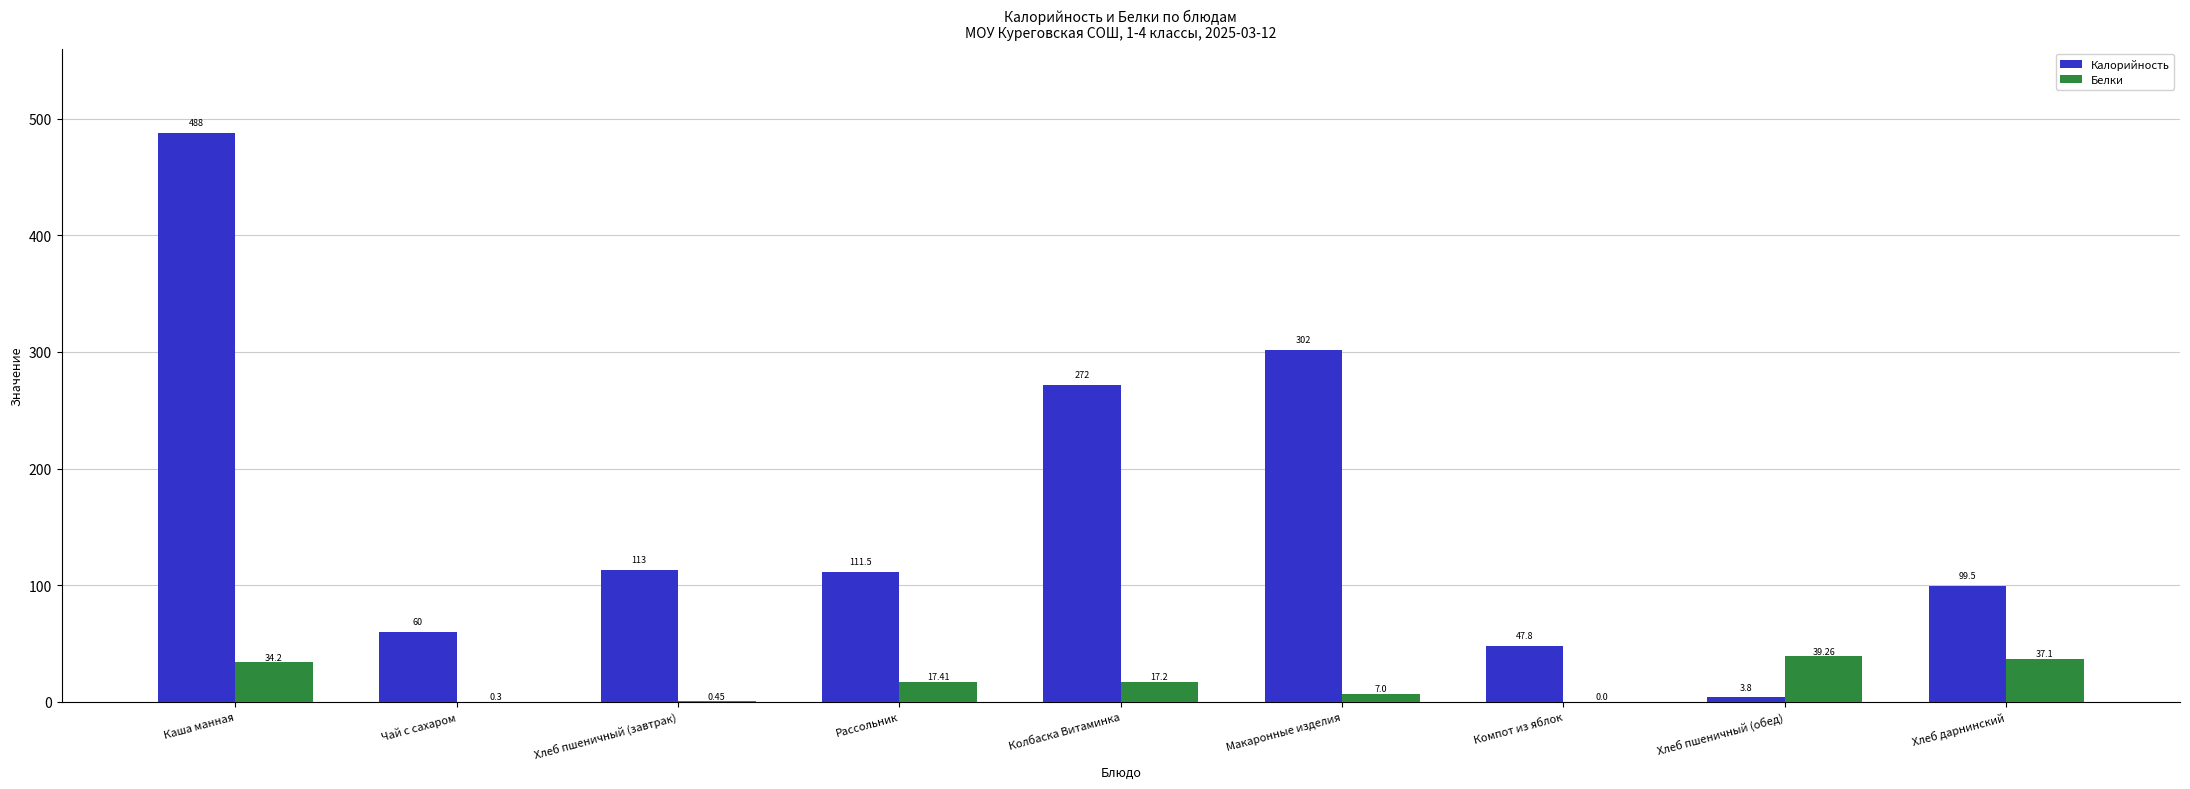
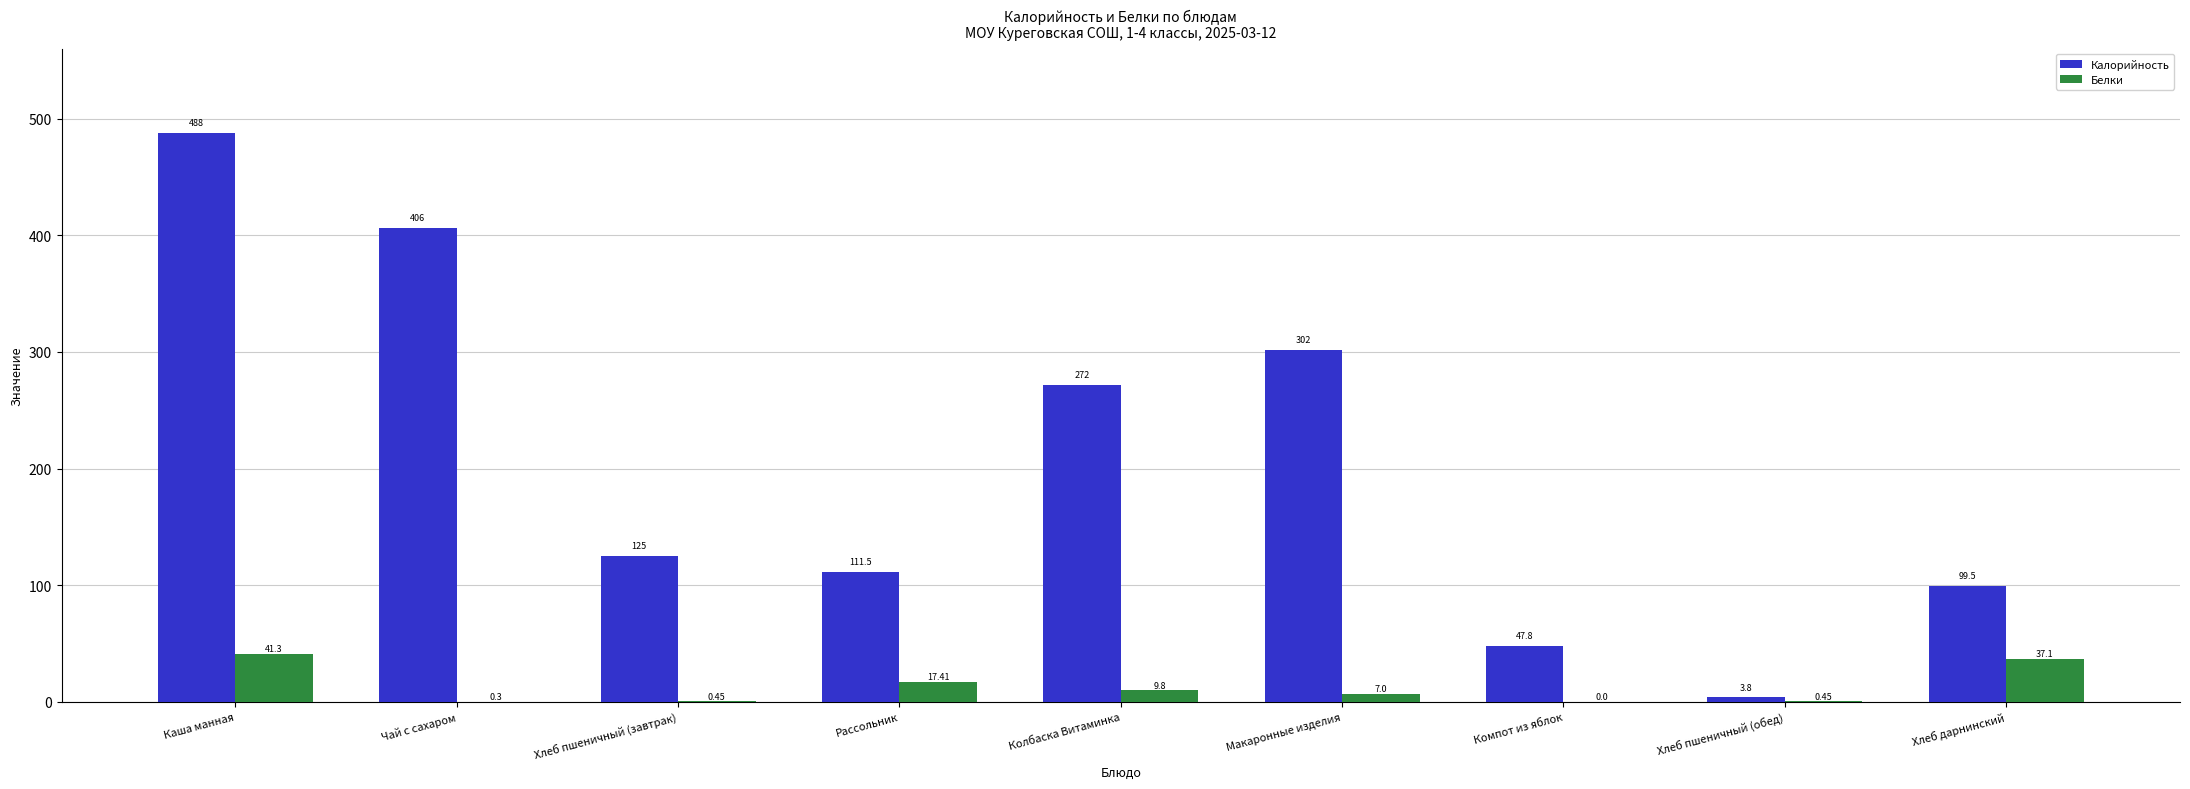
Белки, Каша манная: 34.2 -> 41.3
Калорийность, Чай с сахаром: 60 -> 406
Калорийность, Хлеб пшеничный (завтрак): 113 -> 125
Белки, Колбаска Витаминка: 17.2 -> 9.8
Белки, Хлеб пшеничный (обед): 39.26 -> 0.45
